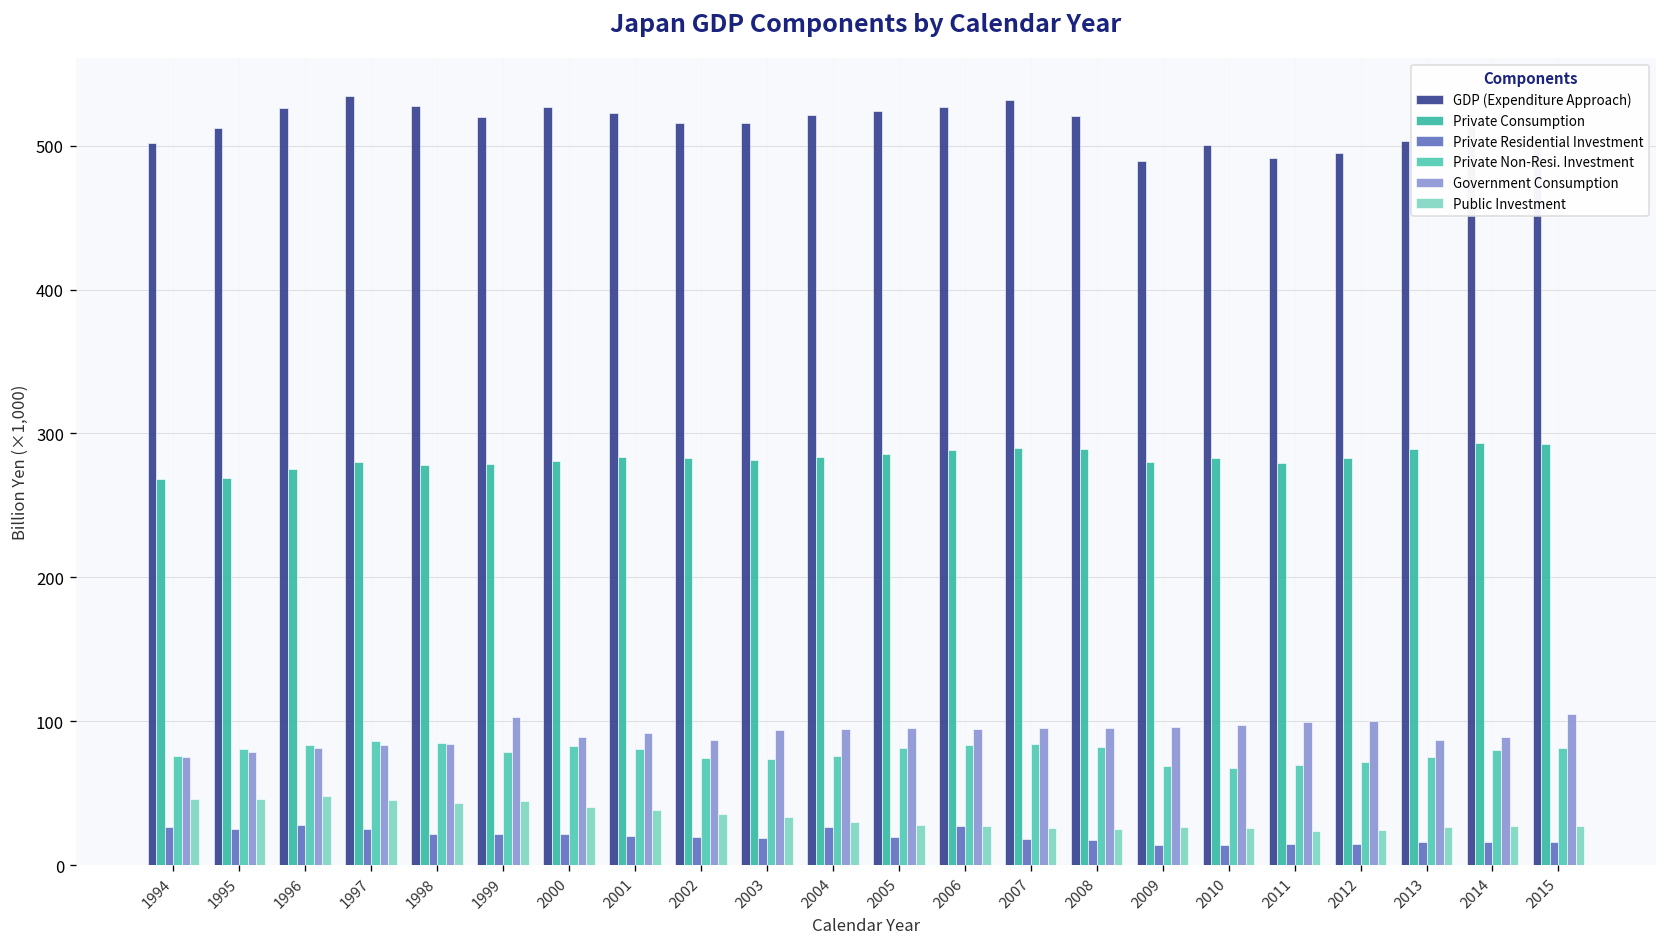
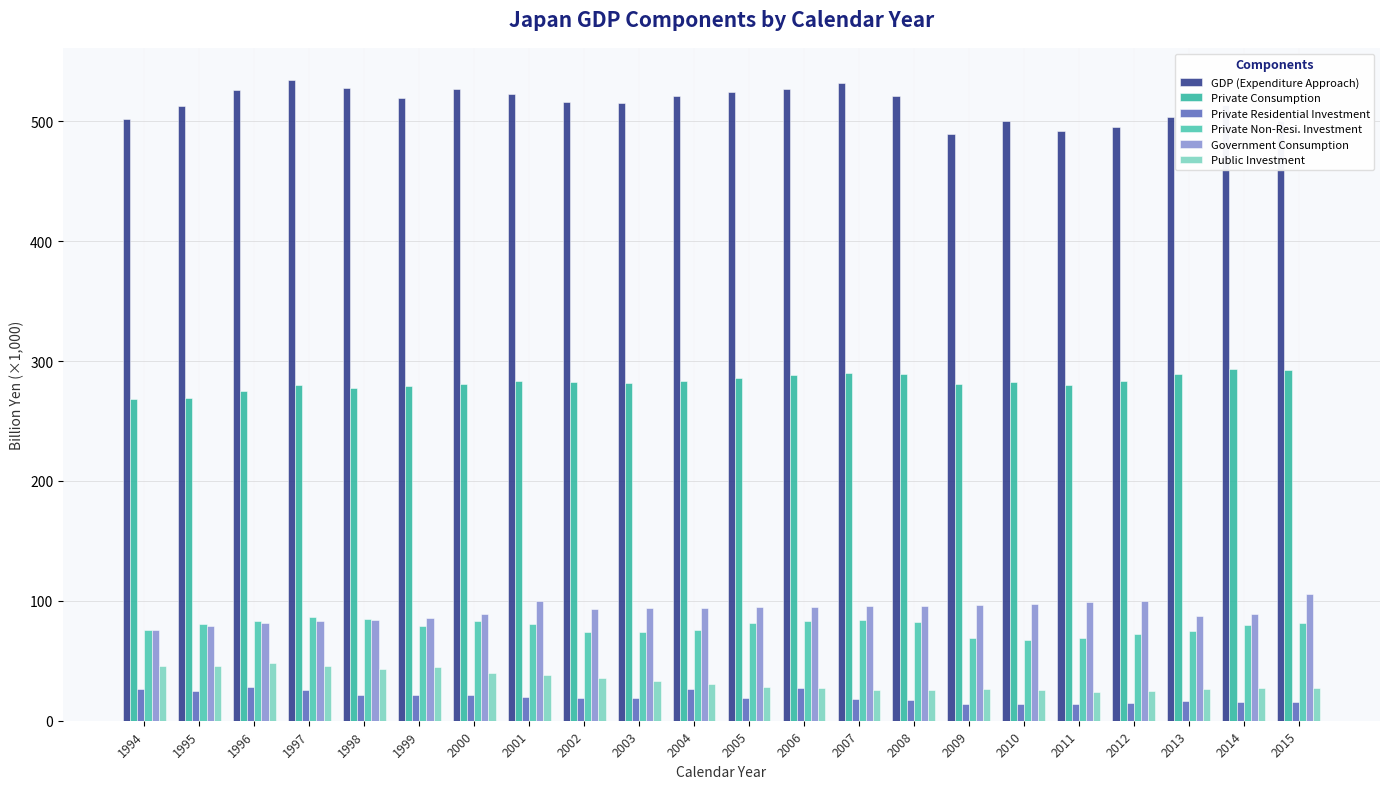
Government Consumption, 1999: 103 -> 86
Government Consumption, 2001: 92 -> 100
Government Consumption, 2002: 87 -> 94
